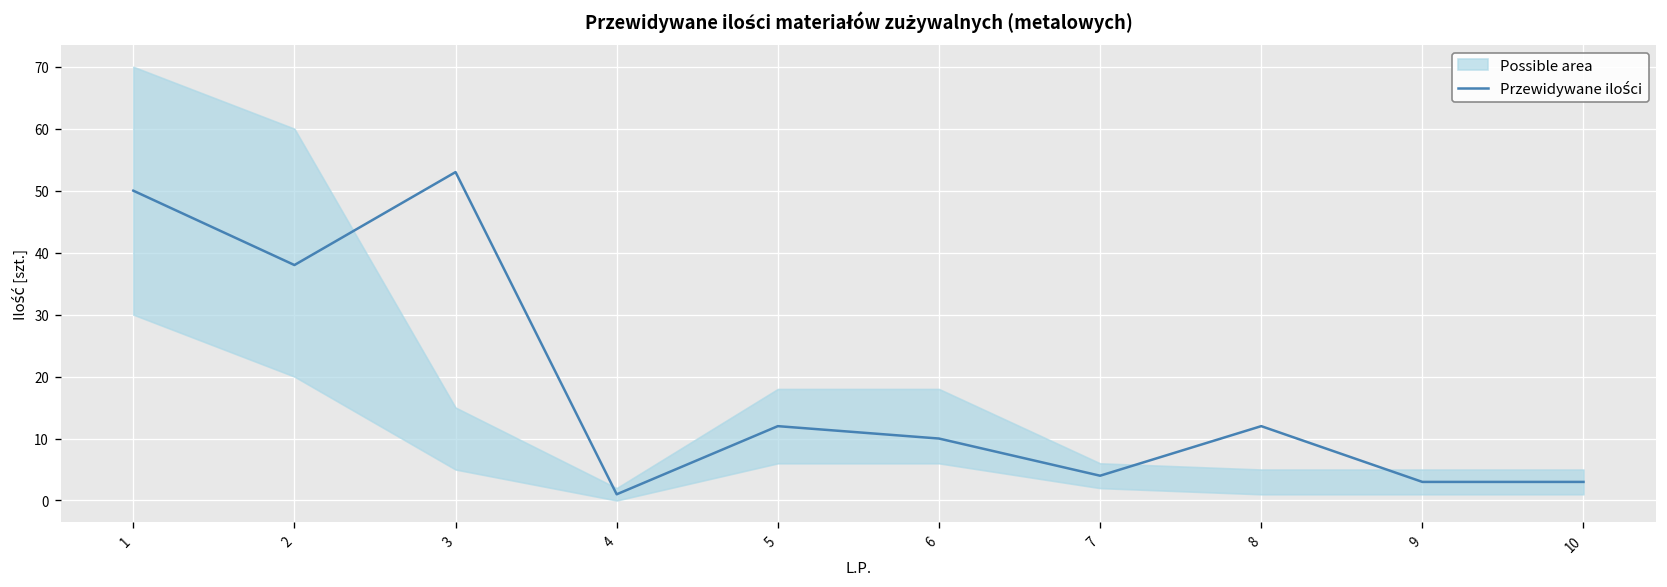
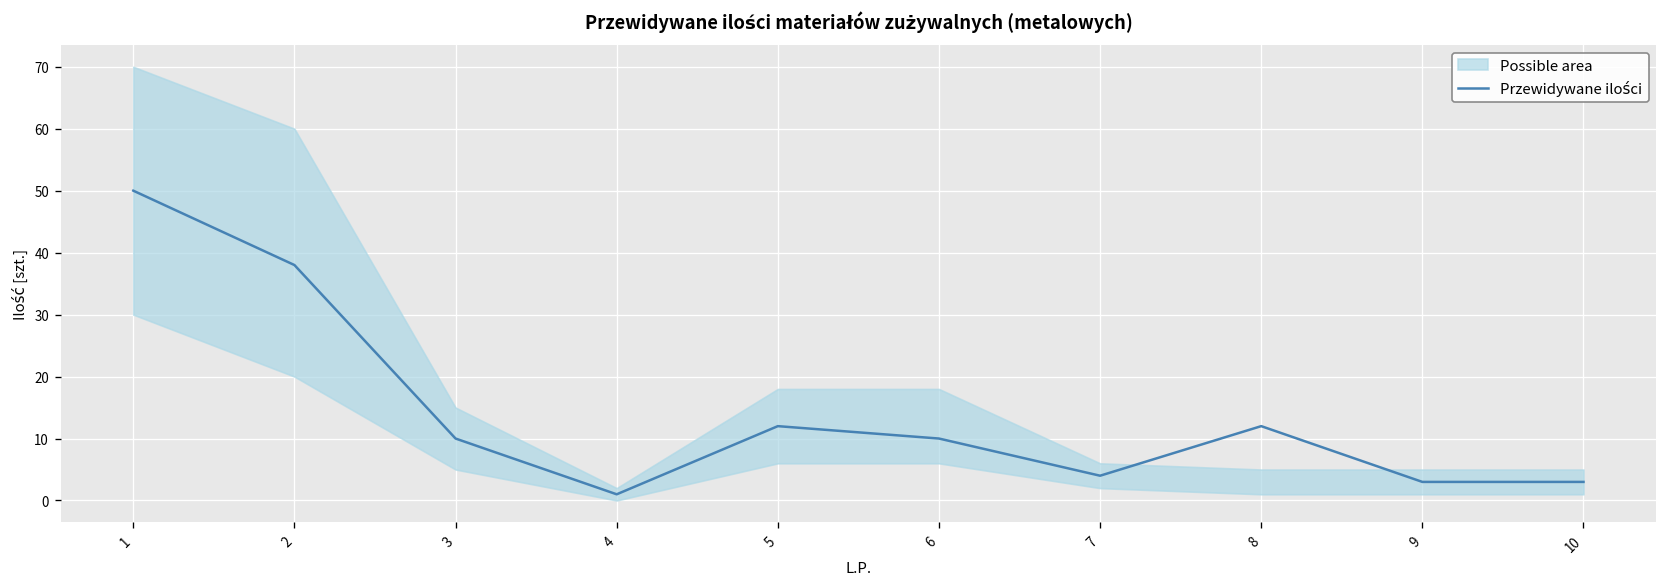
Przewidywane ilości, 3: 53 -> 10
